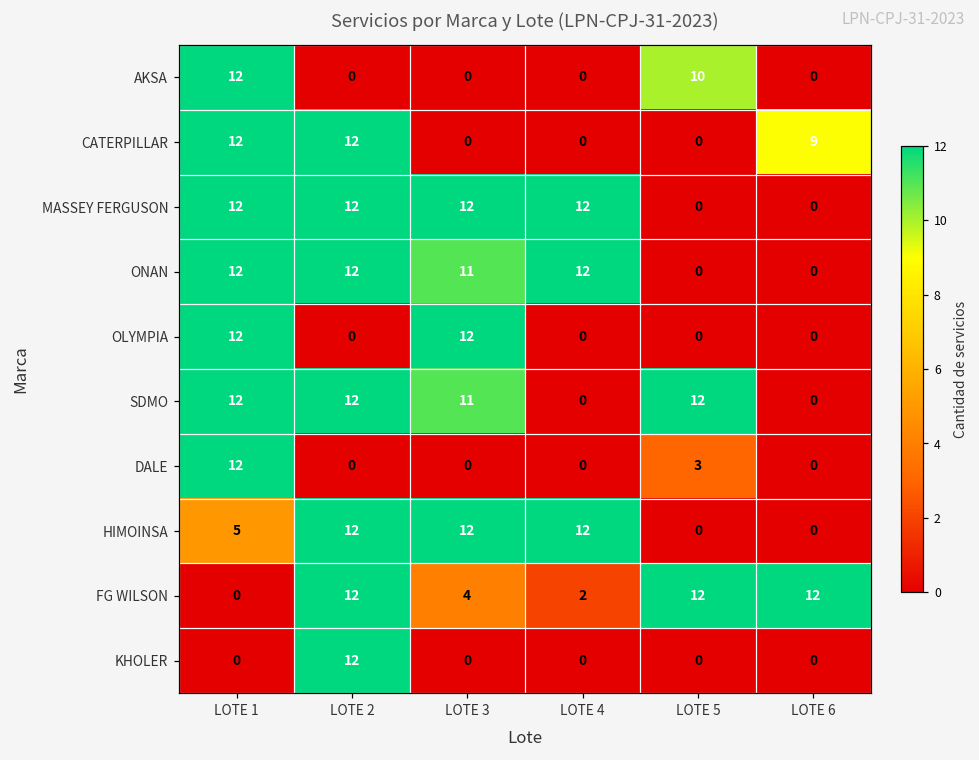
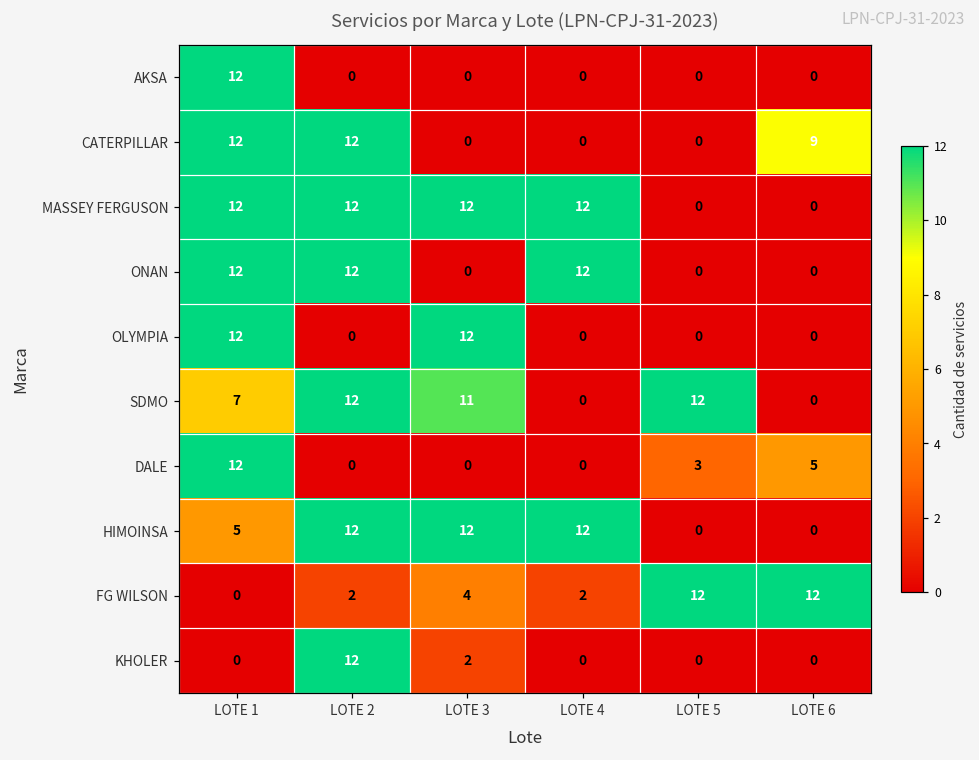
AKSA, LOTE 5: 10 -> 0
ONAN, LOTE 3: 11 -> 0
SDMO, LOTE 1: 12 -> 7
DALE, LOTE 6: 0 -> 5
FG WILSON, LOTE 2: 12 -> 2
KHOLER, LOTE 3: 0 -> 2
